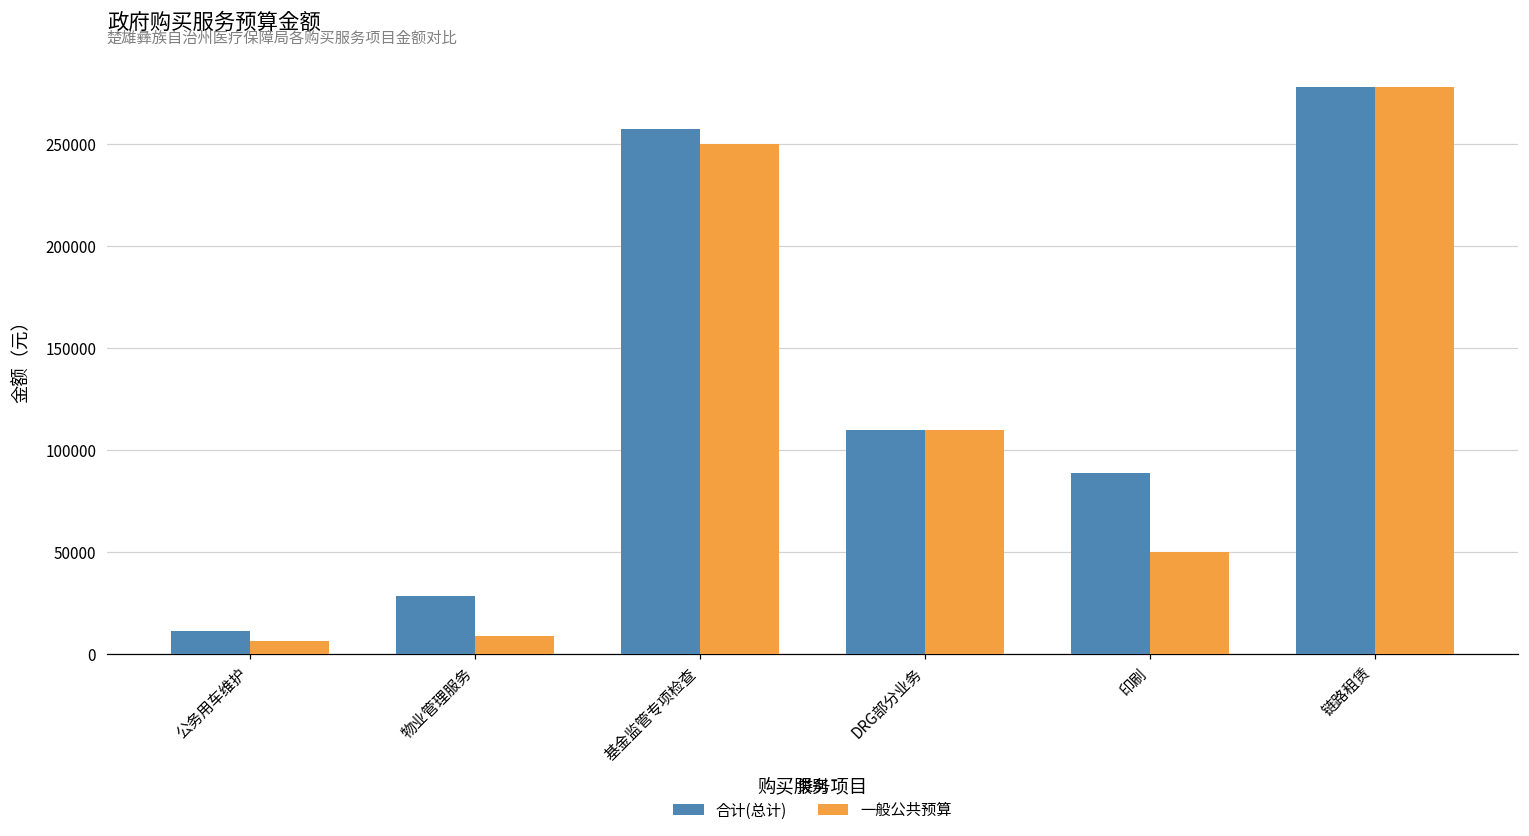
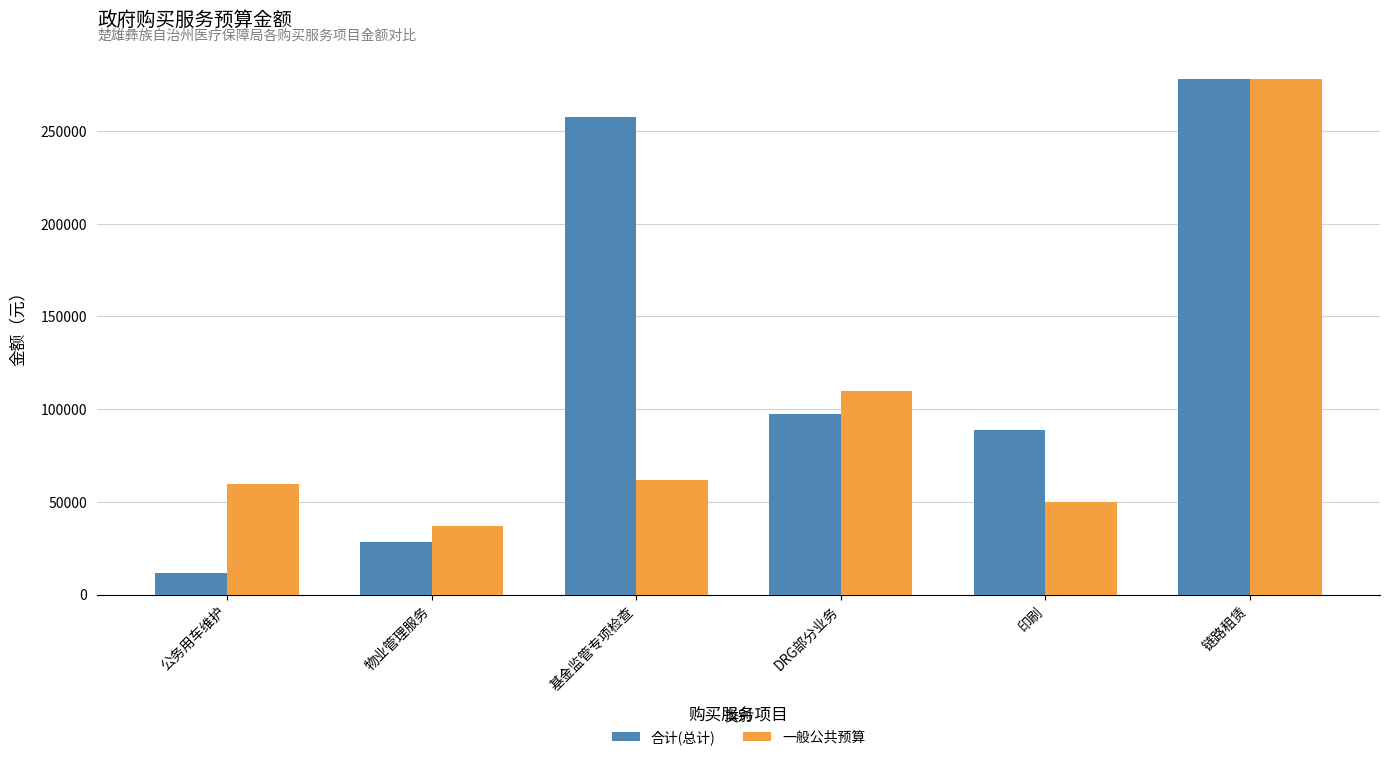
一般公共预算, 公务用车维护: 6000 -> 60000
一般公共预算, 物业管理服务: 9000 -> 37000
一般公共预算, 基金监管专项检查: 250000 -> 62000
合计(总计), DRG部分业务: 110000 -> 97000
